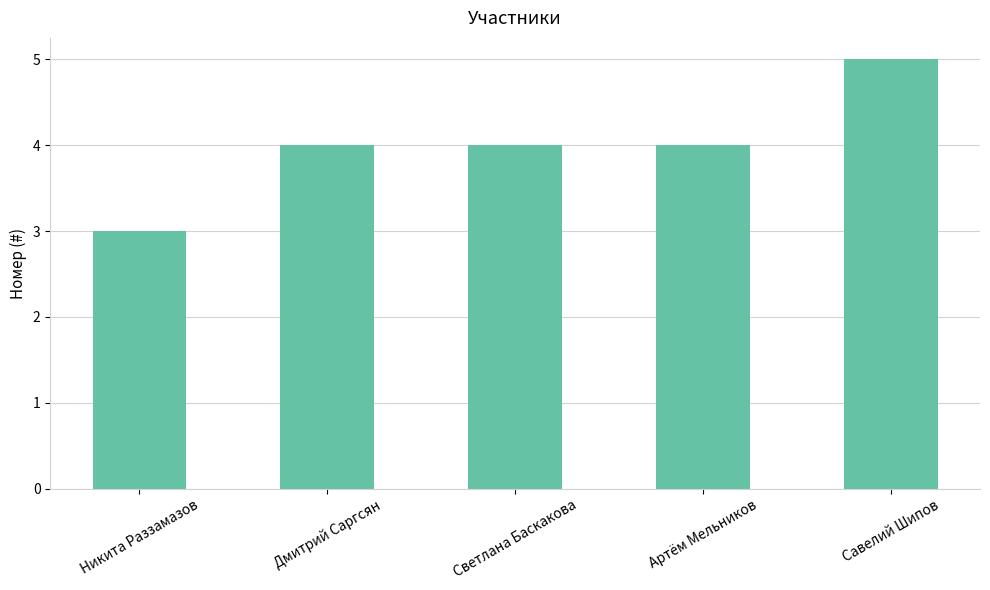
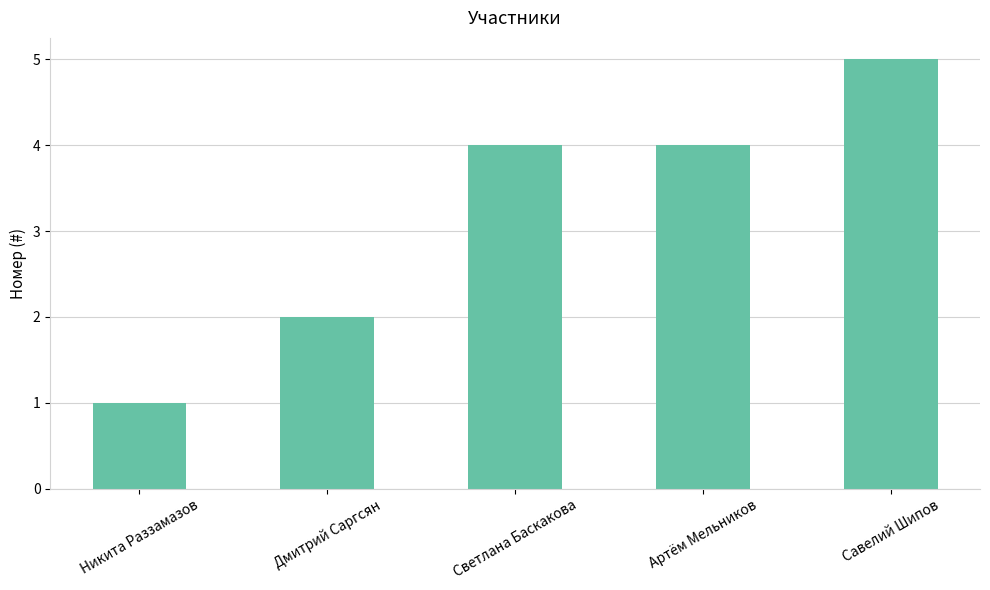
Никита Раззамазов: 3 -> 1
Дмитрий Саргсян: 4 -> 2
